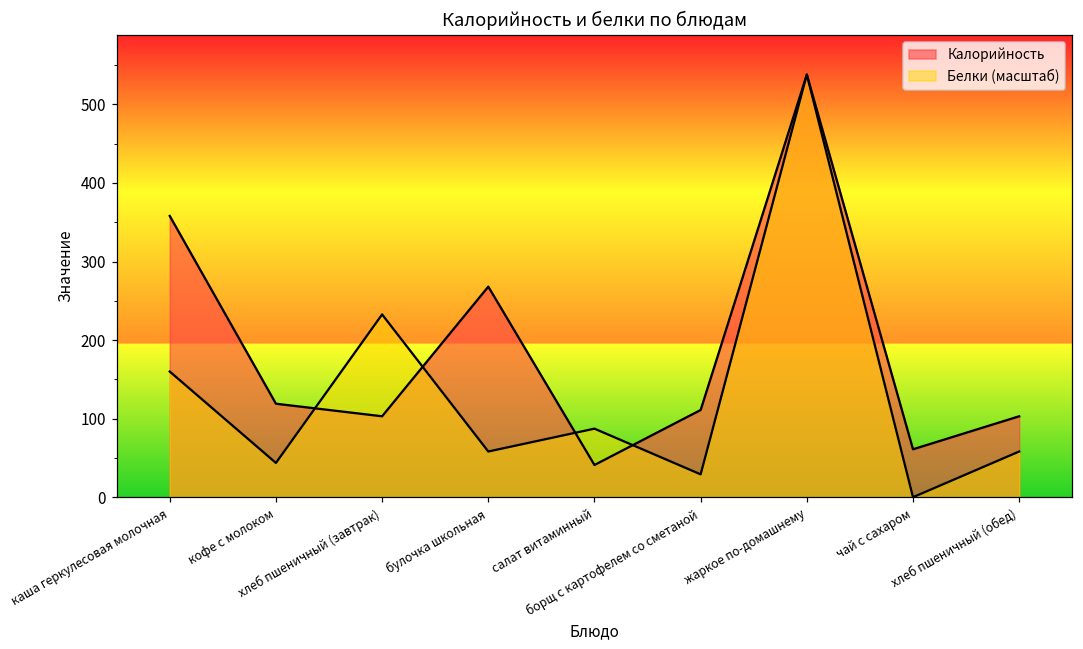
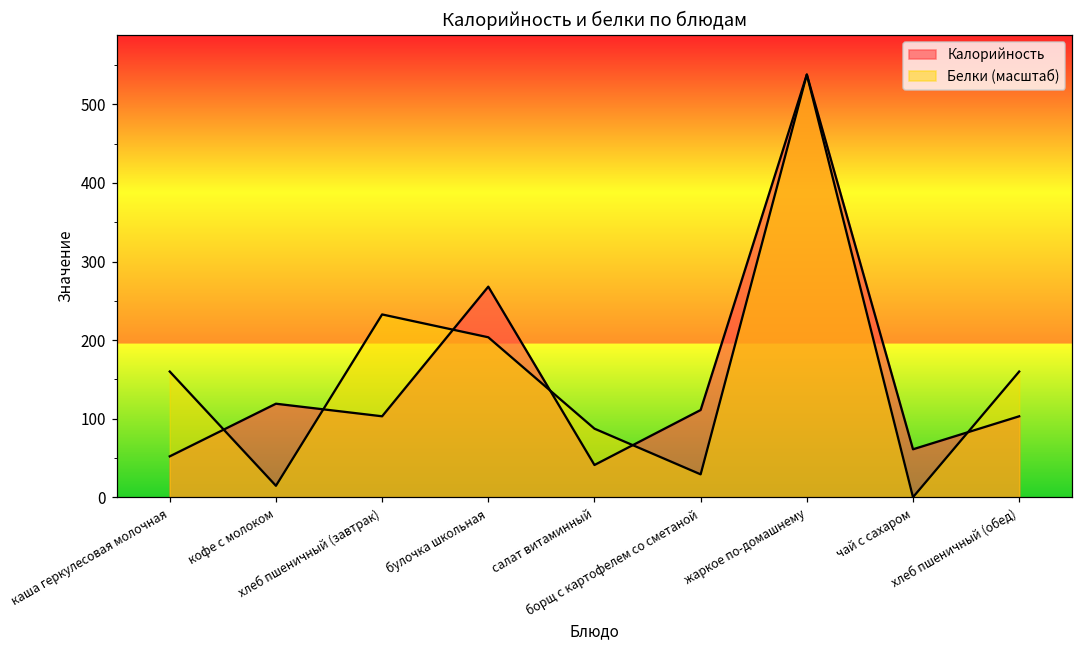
Калорийность, каша геркулесовая молочная: 360 -> 50
Белки (масштаб), кофе с молоком: 40 -> 10
Белки (масштаб), булочка школьная: 60 -> 200
Белки (масштаб), хлеб пшеничный (обед): 60 -> 160
